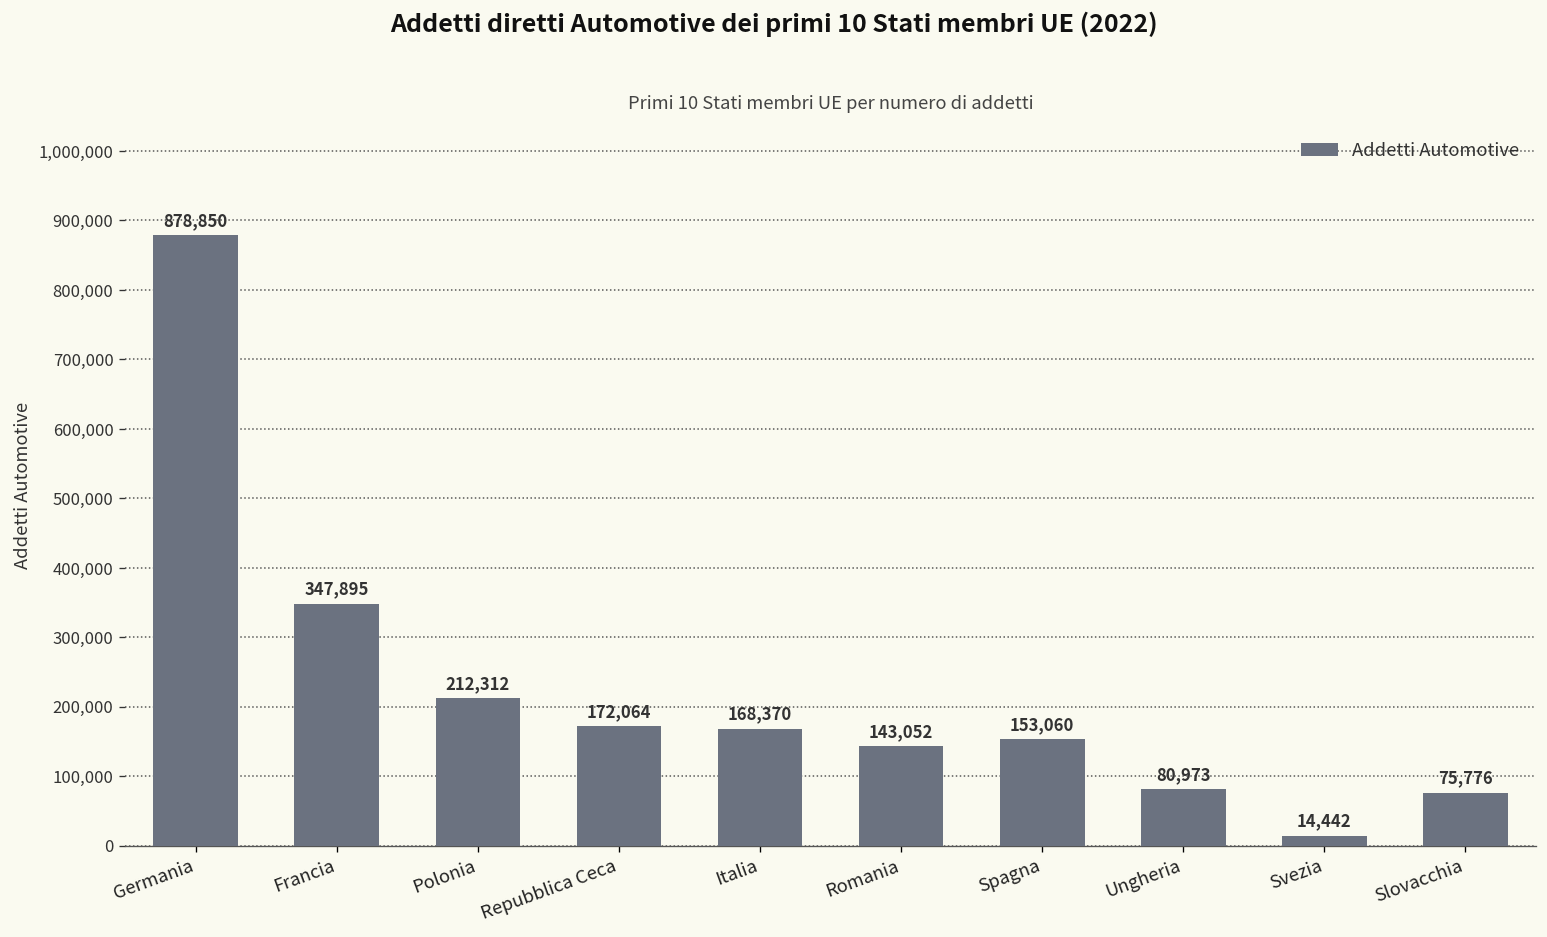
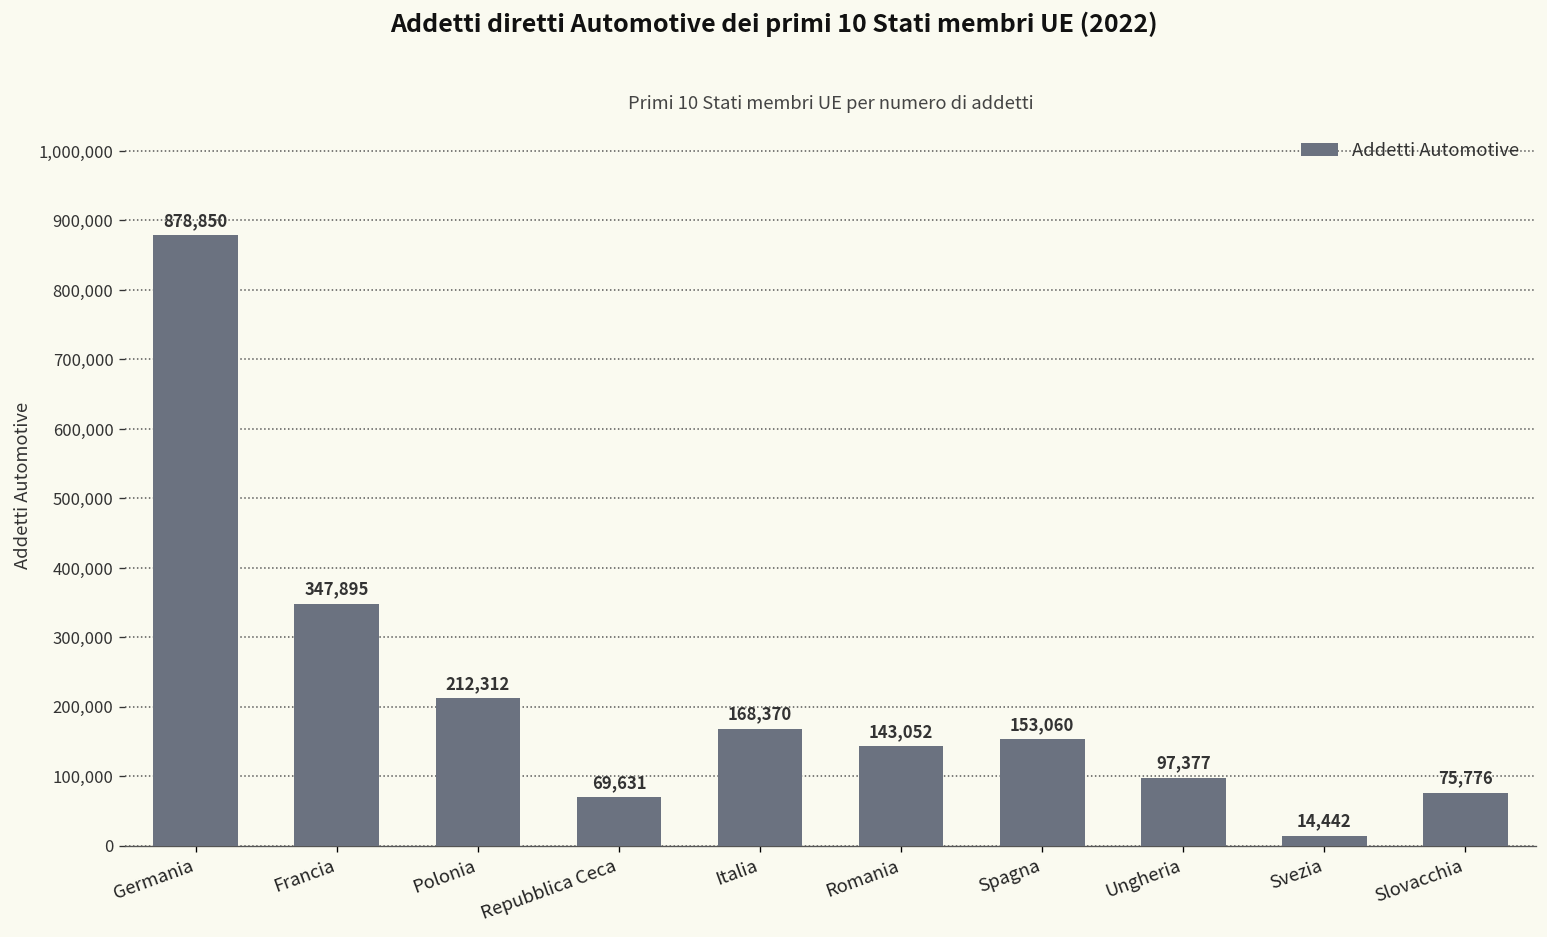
Repubblica Ceca: 172,064 -> 69,631
Ungheria: 80,973 -> 97,377
